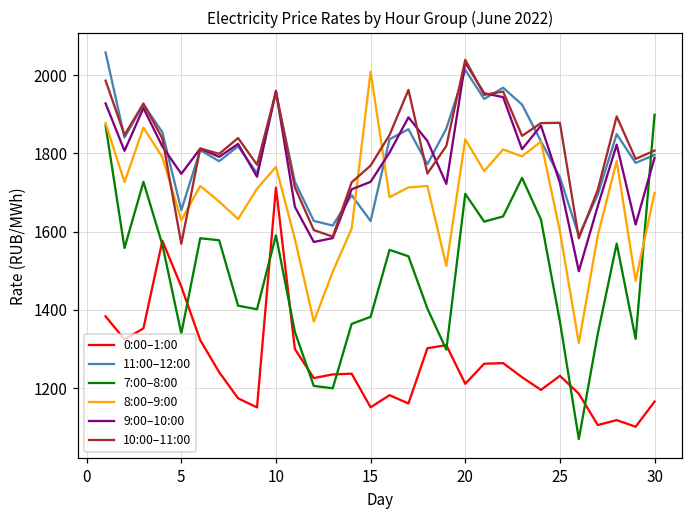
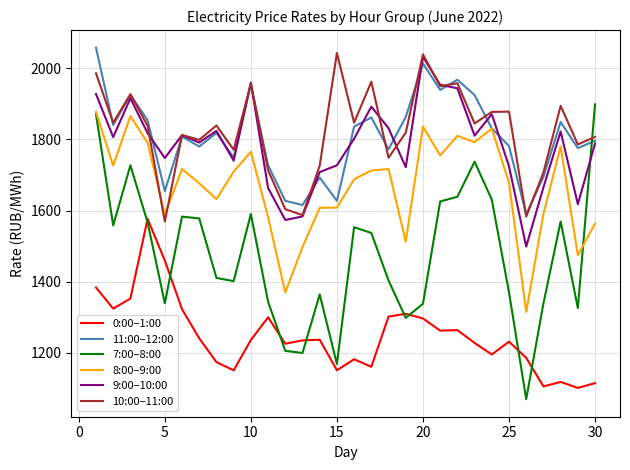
8:00–9:00, 5: 1630 -> 1590
0:00–1:00, 10: 1710 -> 1240
7:00–8:00, 15: 1380 -> 1170
8:00–9:00, 15: 2010 -> 1610
10:00–11:00, 15: 1770 -> 2040
0:00–1:00, 20: 1210 -> 1300
7:00–8:00, 20: 1700 -> 1340
11:00–12:00, 25: 1740 -> 1780
8:00–9:00, 25: 1600 -> 1680
0:00–1:00, 30: 1170 -> 1110
8:00–9:00, 30: 1700 -> 1560
